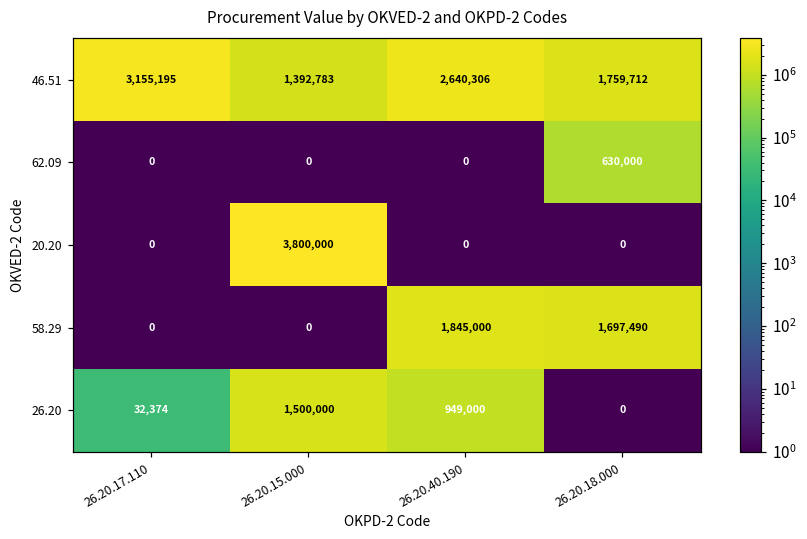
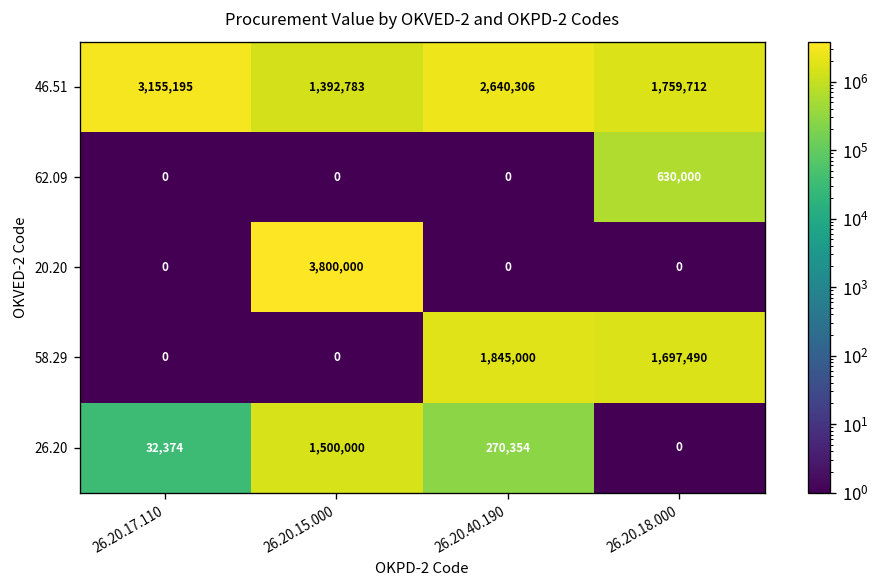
26.20, 26.20.40.190: 949,000 -> 270,354
